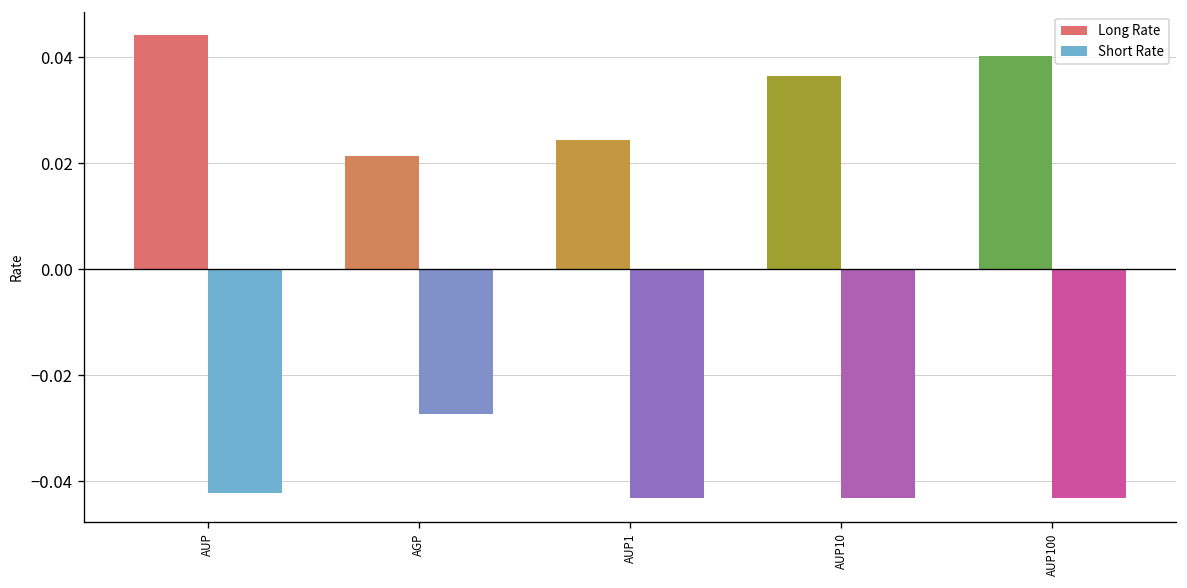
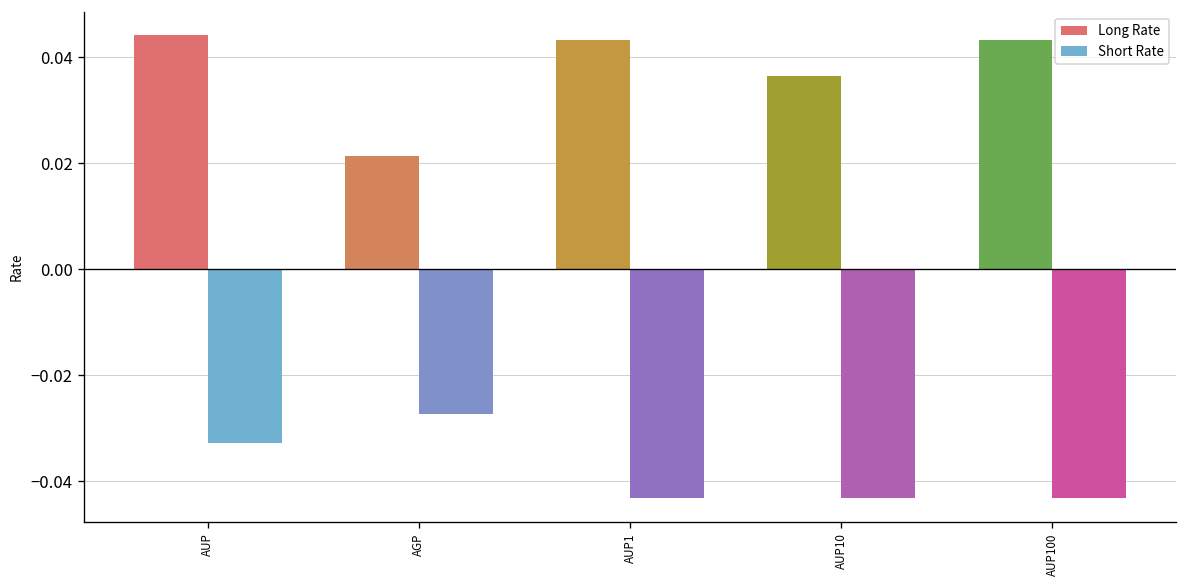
Short Rate, AUP: -0.042 -> -0.033
Long Rate, AUP1: 0.024 -> 0.043
Long Rate, AUP100: 0.040 -> 0.043
